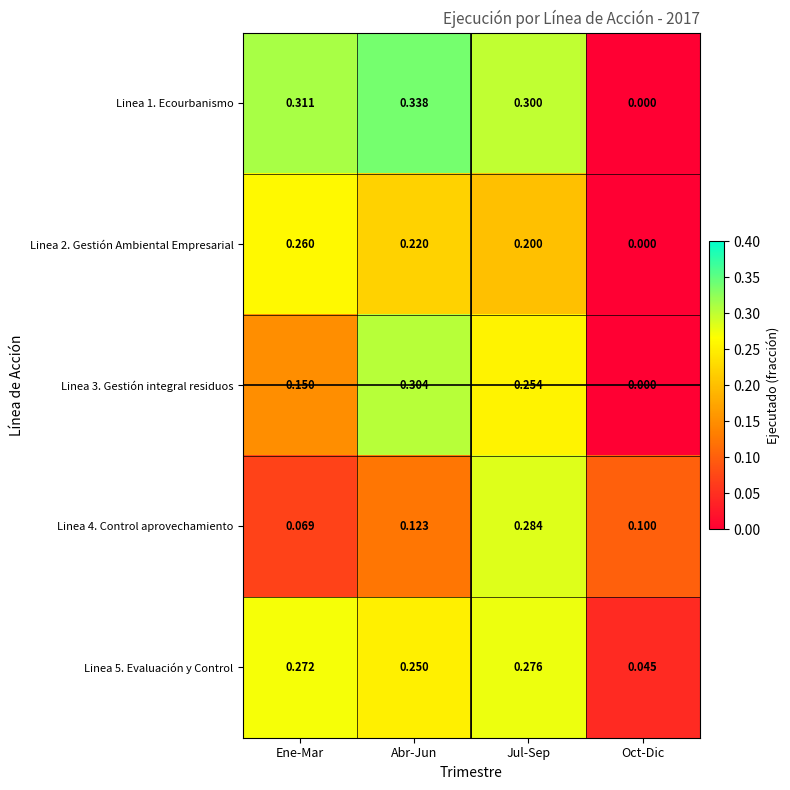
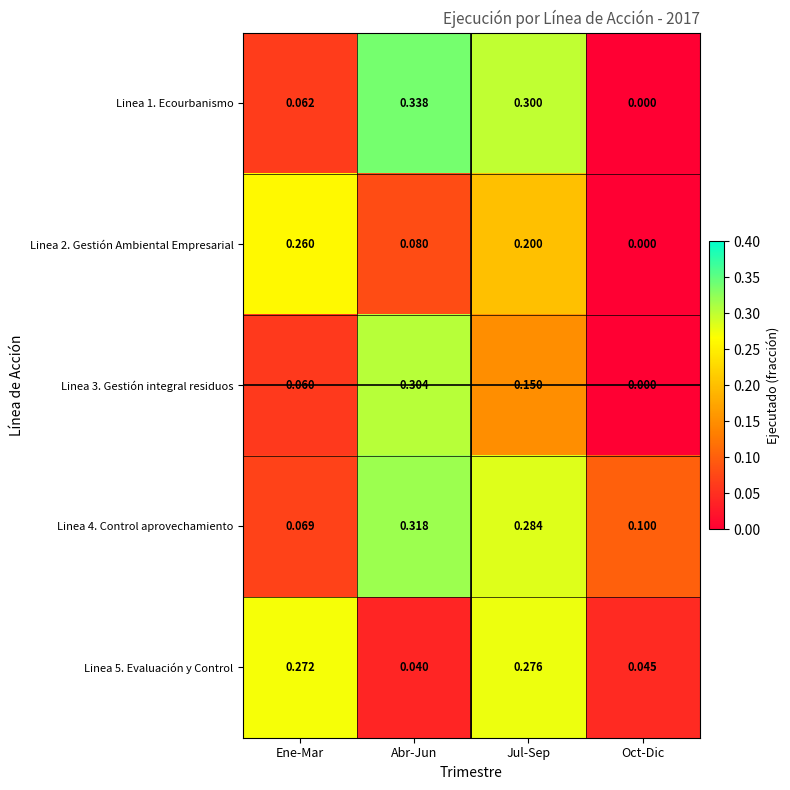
Linea 1. Ecourbanismo, Ene-Mar: 0.311 -> 0.062
Linea 2. Gestión Ambiental Empresarial, Abr-Jun: 0.220 -> 0.080
Linea 3. Gestión integral residuos, Ene-Mar: 0.150 -> 0.060
Linea 3. Gestión integral residuos, Jul-Sep: 0.254 -> 0.150
Linea 4. Control aprovechamiento, Abr-Jun: 0.123 -> 0.318
Linea 5. Evaluación y Control, Abr-Jun: 0.250 -> 0.040
